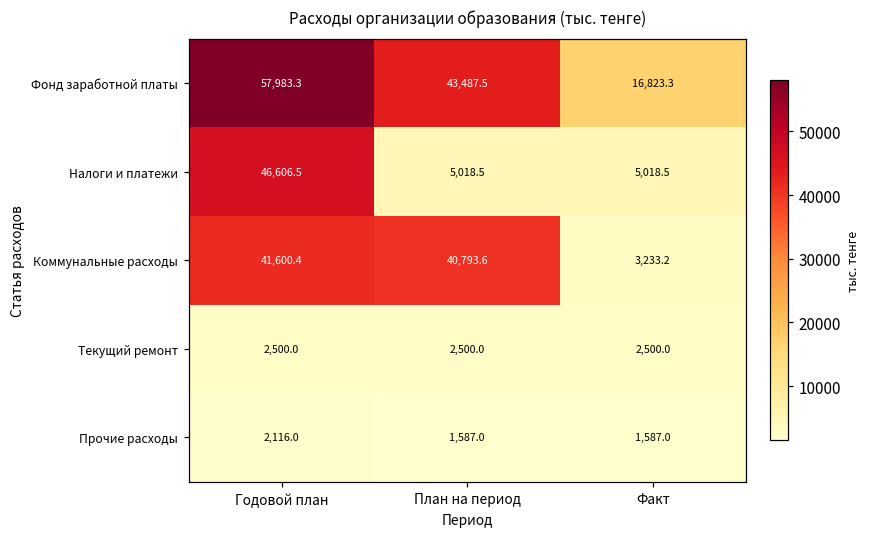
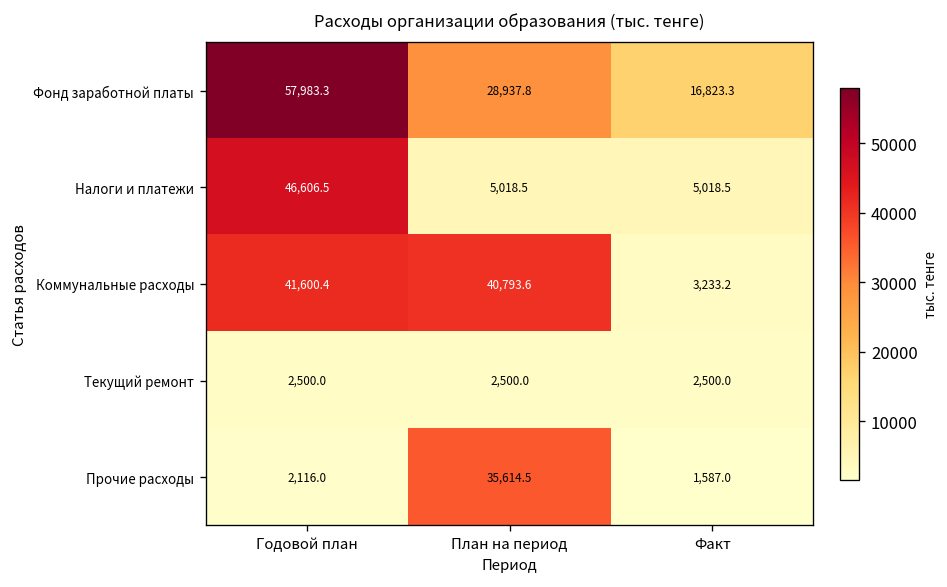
Фонд заработной платы, План на период: 43,487.5 -> 28,937.8
Прочие расходы, План на период: 1,587.0 -> 35,614.5
